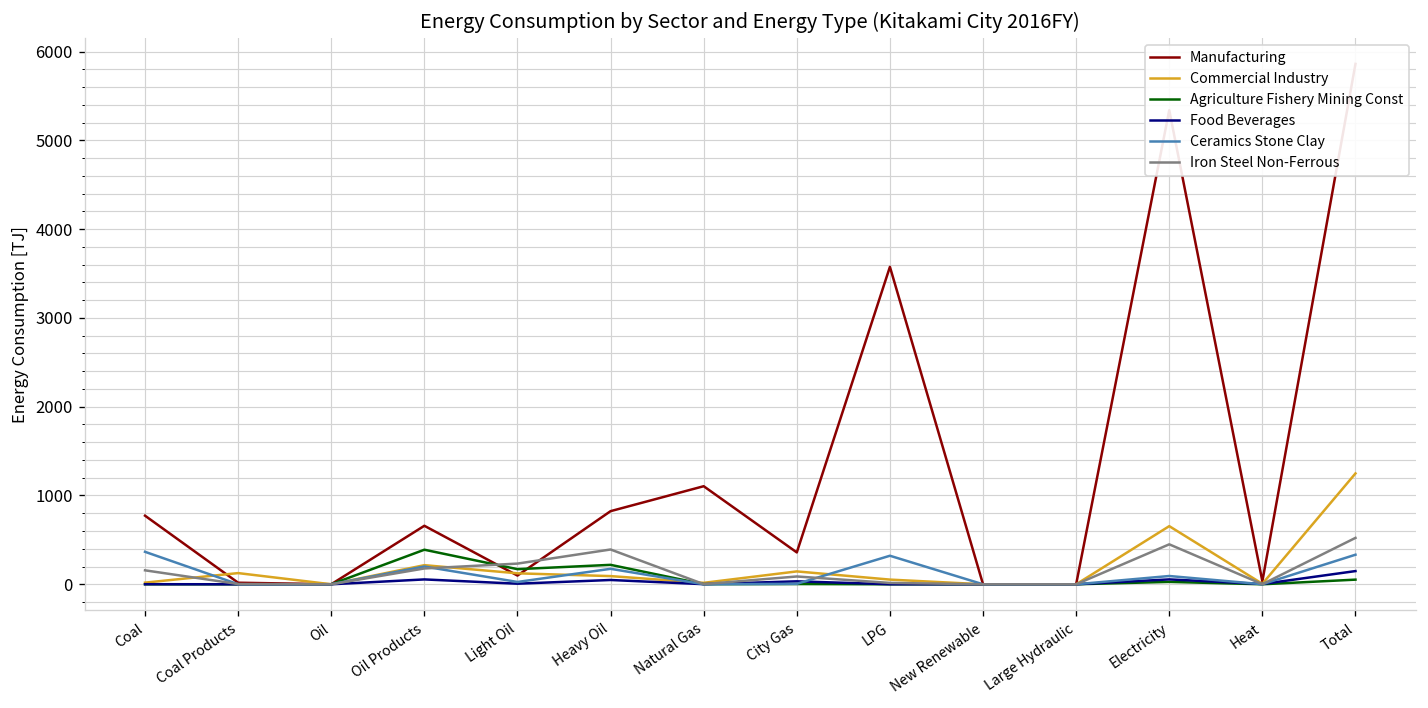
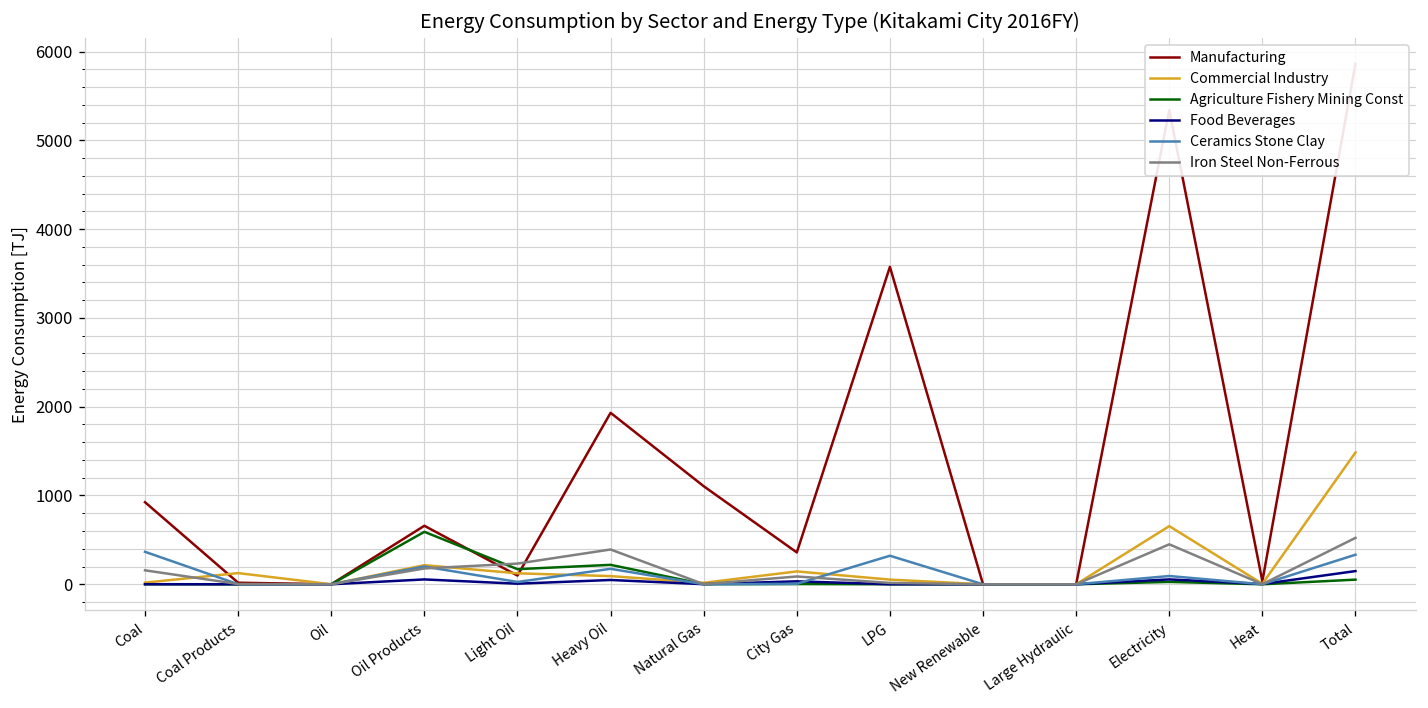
Manufacturing, Coal: 800 -> 900
Agriculture Fishery Mining Const, Oil Products: 400 -> 600
Manufacturing, Heavy Oil: 800 -> 1900
Commercial Industry, Total: 1200 -> 1500
